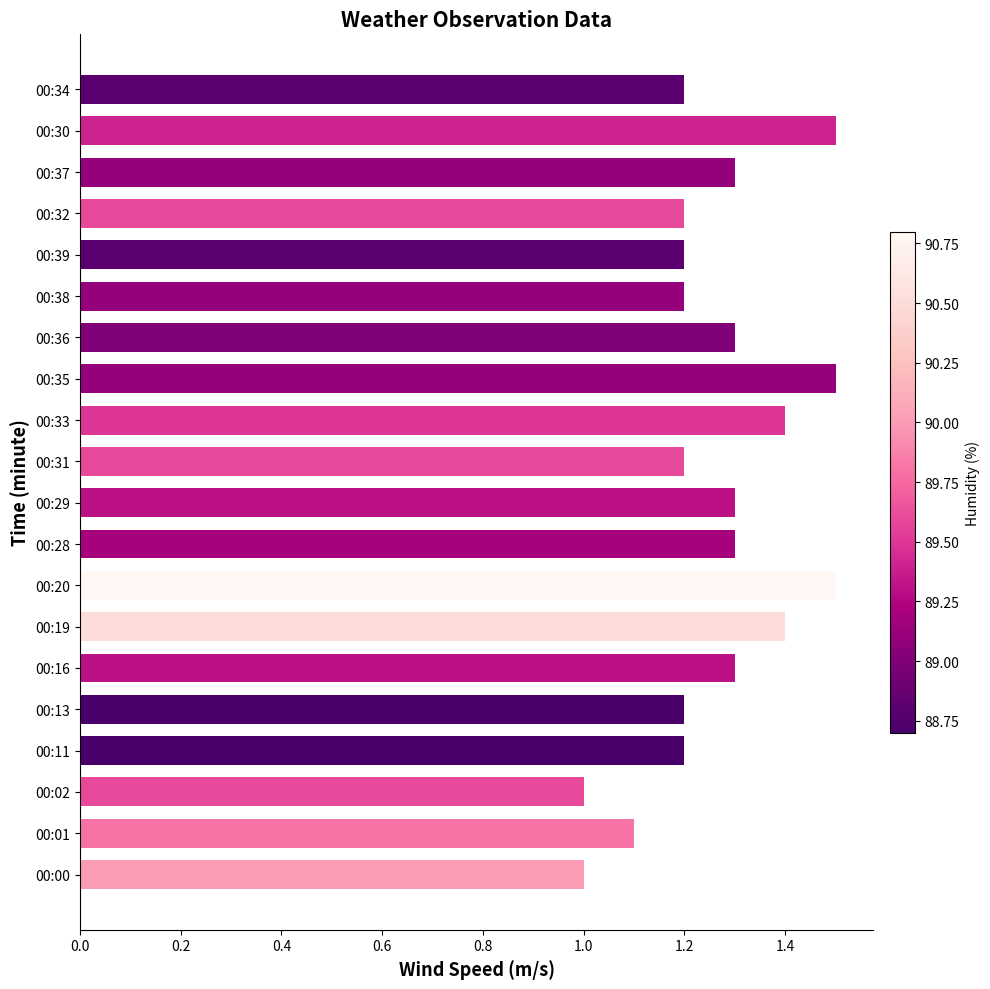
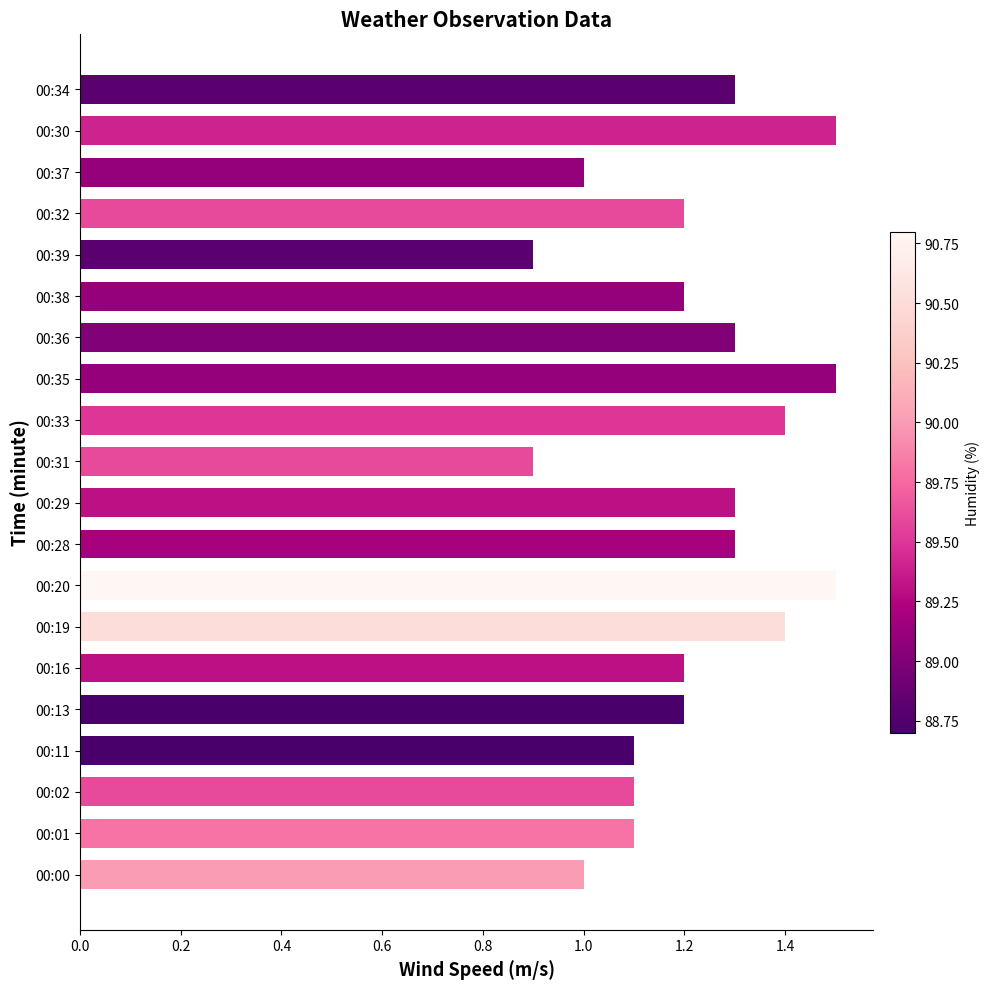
00:34: 1.2 -> 1.3
00:37: 1.3 -> 1.0
00:39: 1.2 -> 0.9
00:31: 1.2 -> 0.9
00:16: 1.3 -> 1.2
00:11: 1.2 -> 1.1
00:02: 1.0 -> 1.1
